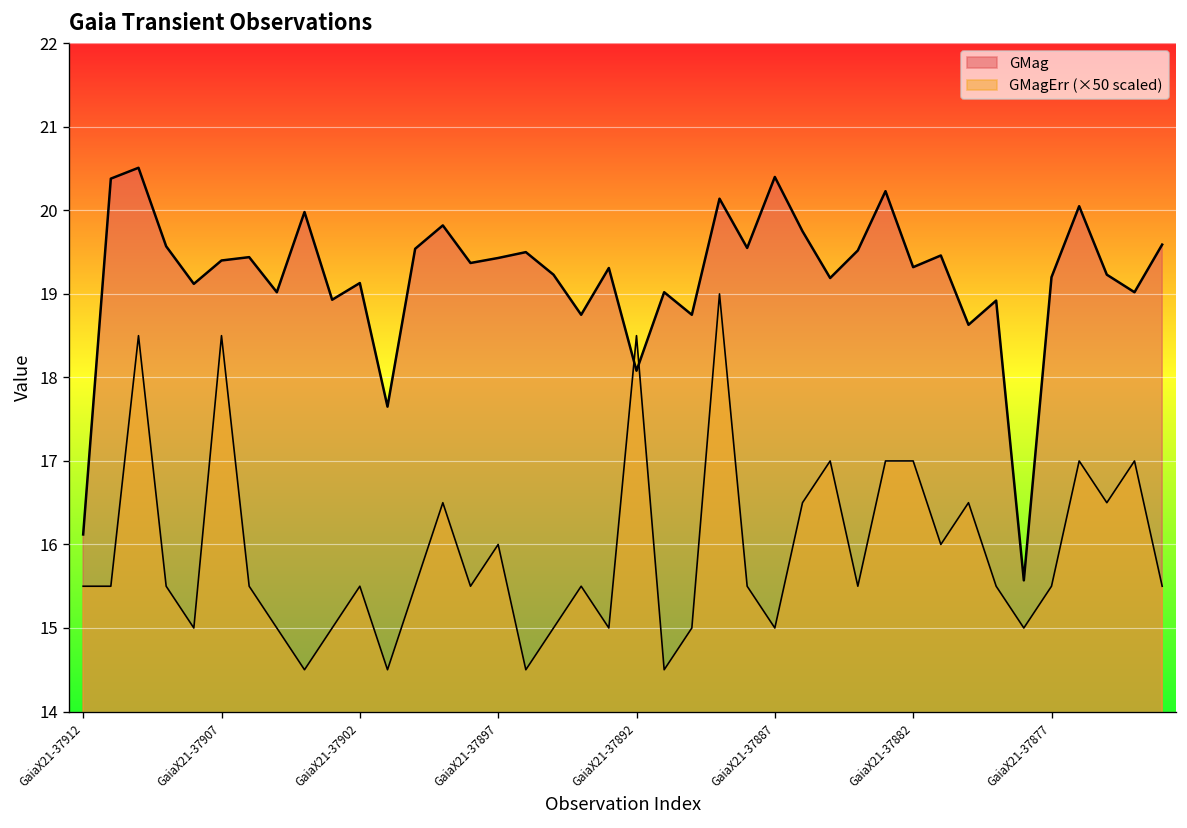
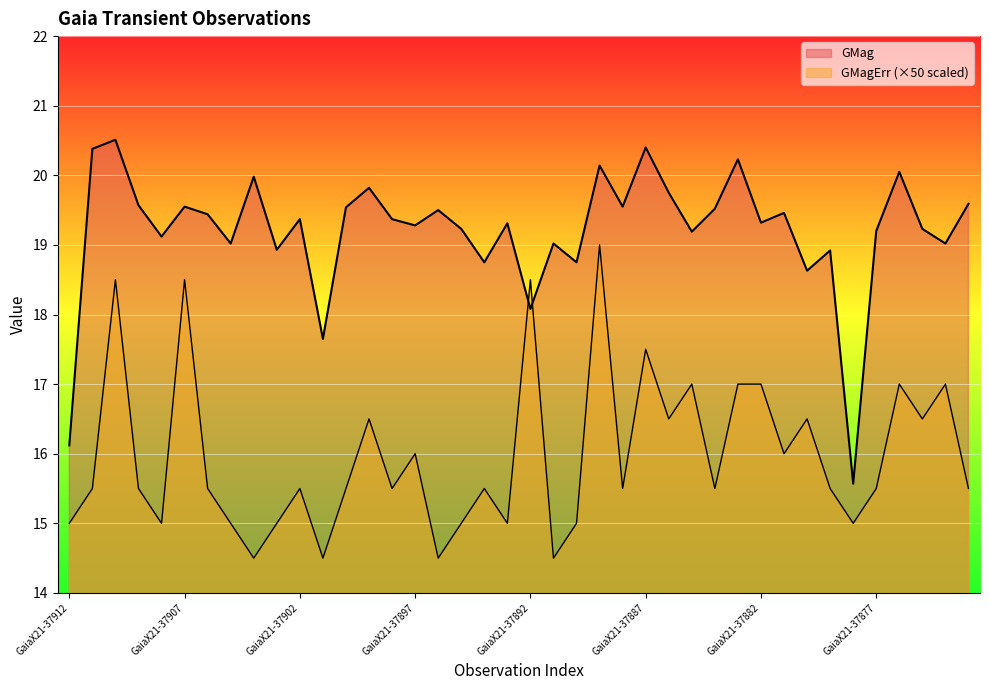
GMagErr (×50 scaled), GaiaX21-37912: 15.5 -> 15.0
GMag, GaiaX21-37907: 19.4 -> 19.6
GMag, GaiaX21-37902: 19.1 -> 19.4
GMag, GaiaX21-37897: 19.4 -> 19.3
GMagErr (×50 scaled), GaiaX21-37887: 15.0 -> 17.5
